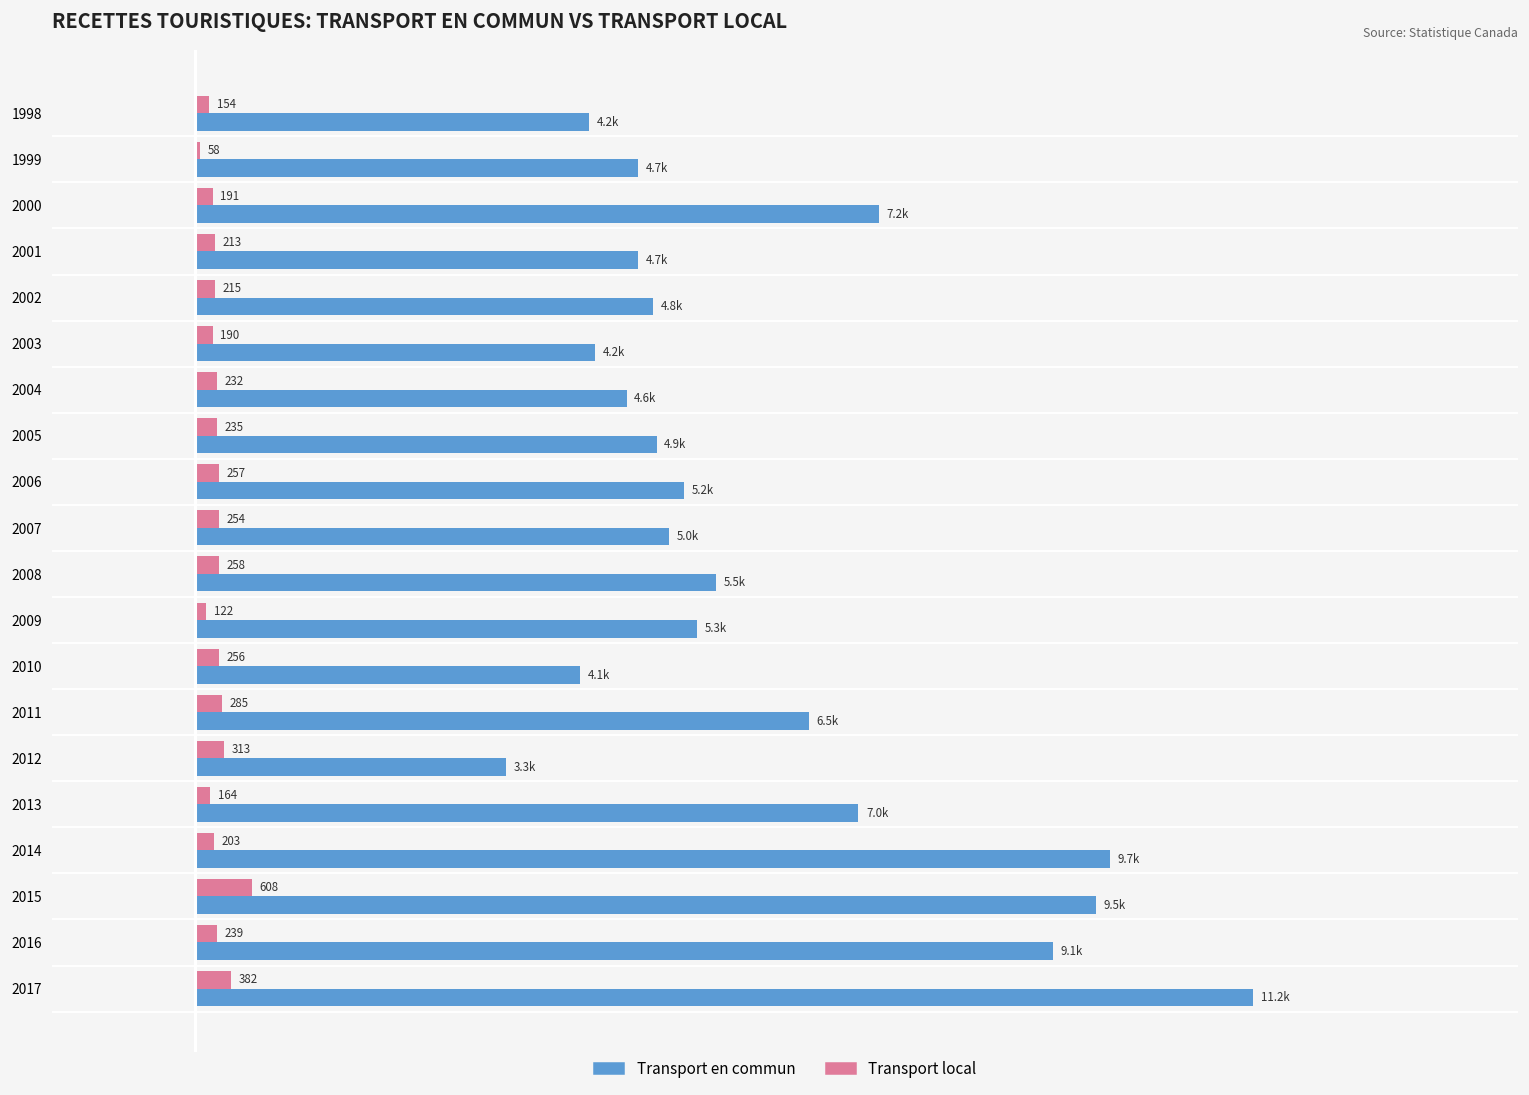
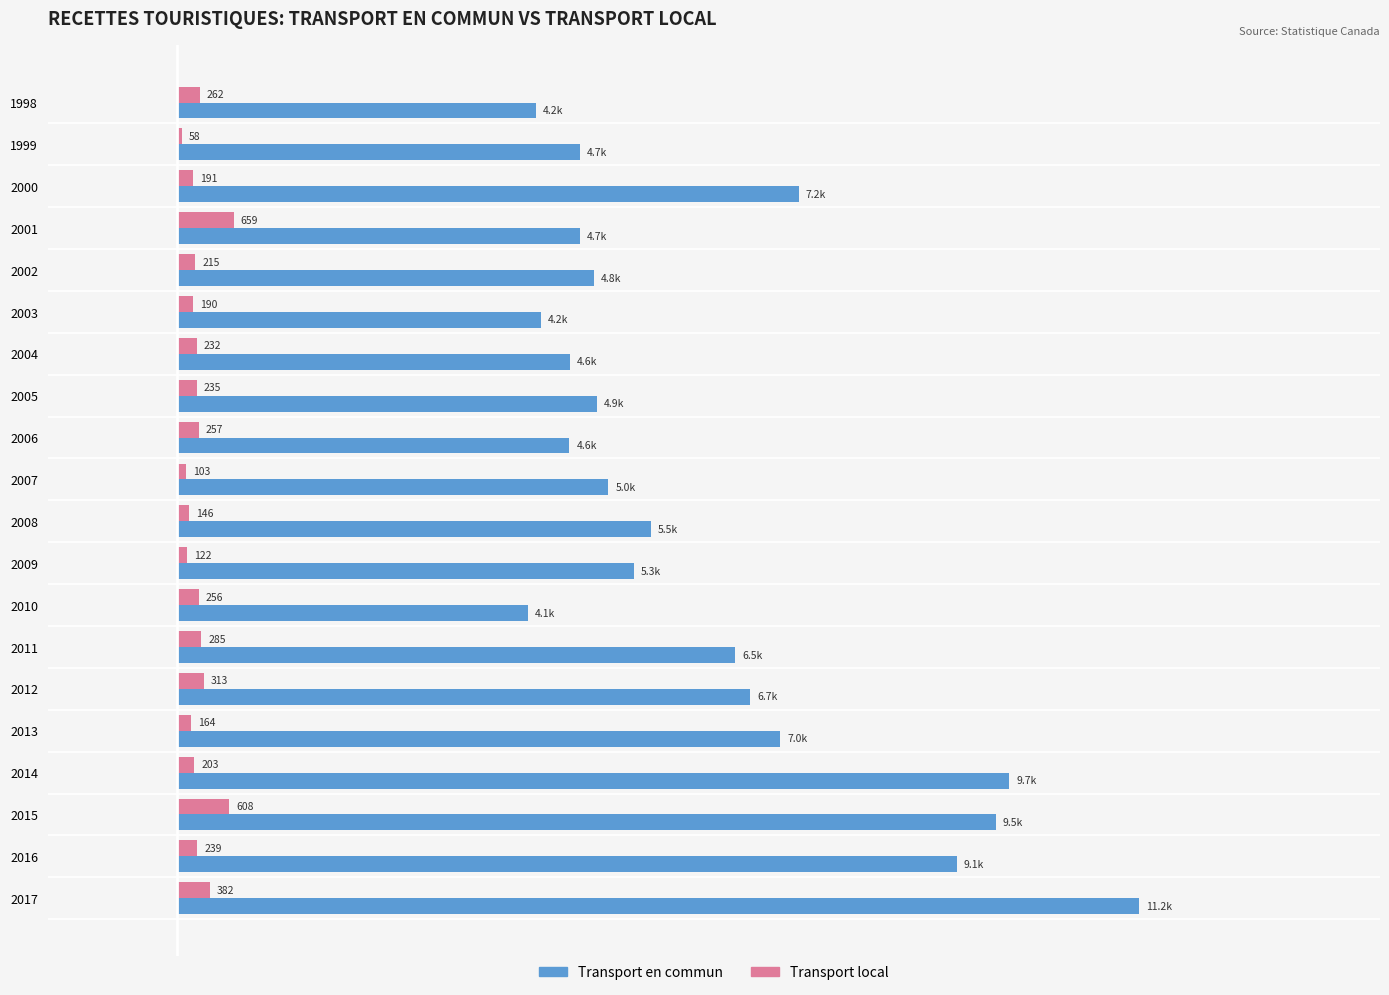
Transport local, 1998: 154 -> 262
Transport local, 2001: 213 -> 659
Transport en commun, 2006: 5.2k -> 4.6k
Transport local, 2007: 254 -> 103
Transport local, 2008: 258 -> 146
Transport en commun, 2012: 3.3k -> 6.7k
